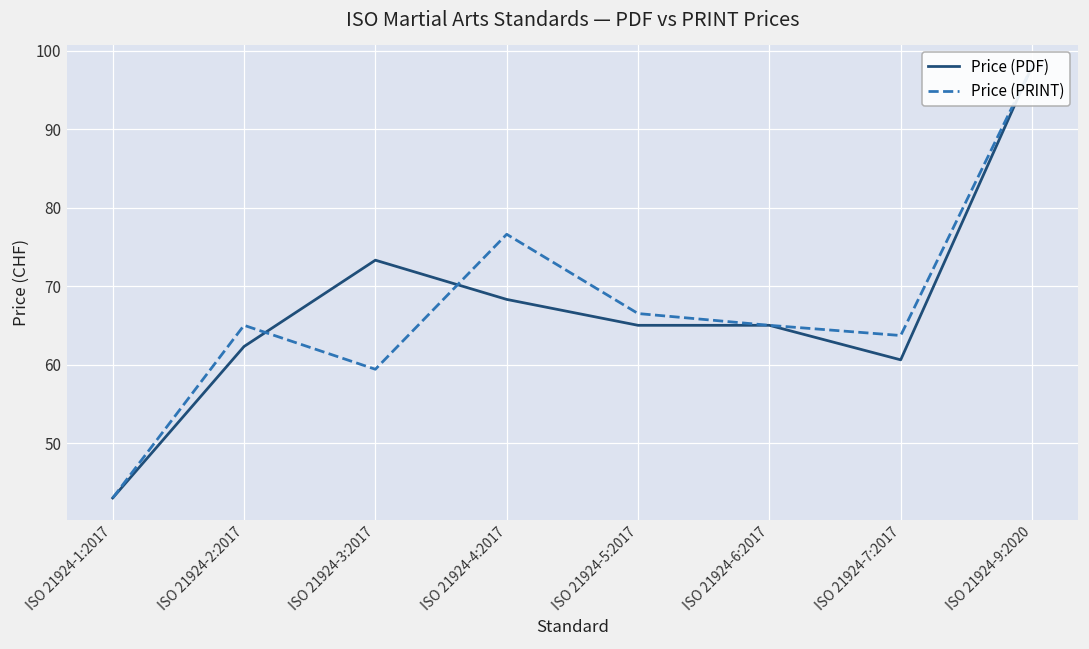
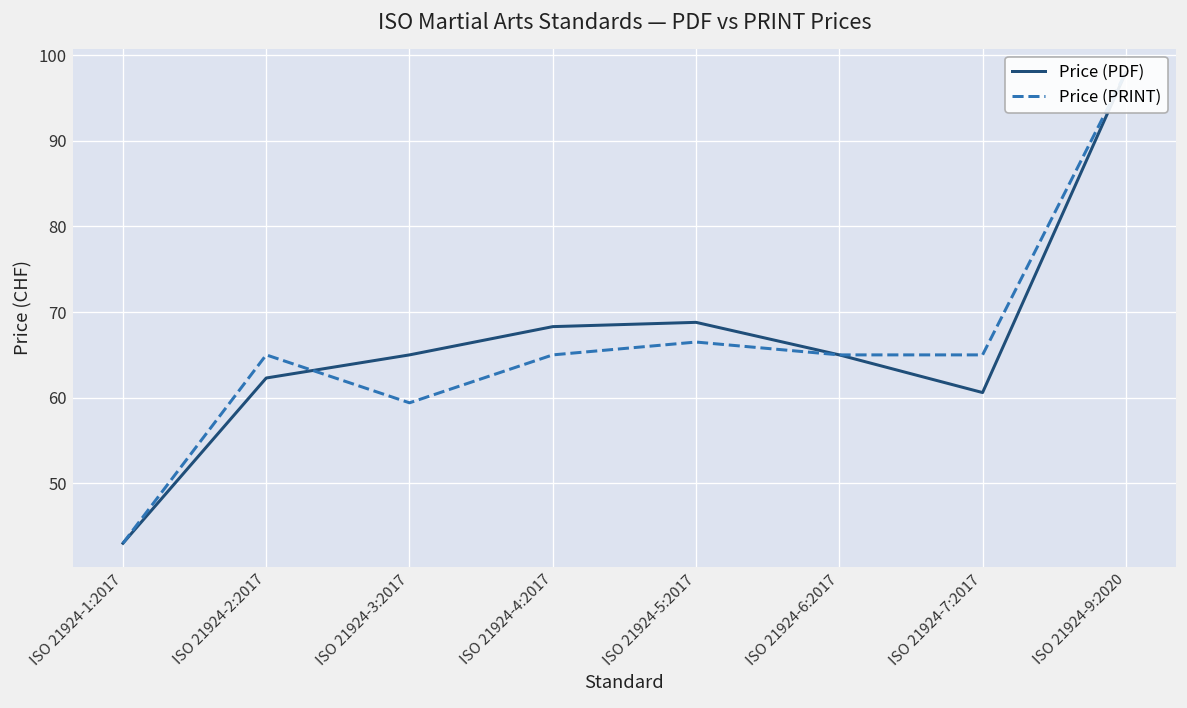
Price (PDF), ISO 21924-3:2017: 73 -> 65
Price (PRINT), ISO 21924-4:2017: 77 -> 65
Price (PDF), ISO 21924-5:2017: 65 -> 69
Price (PRINT), ISO 21924-7:2017: 64 -> 65
